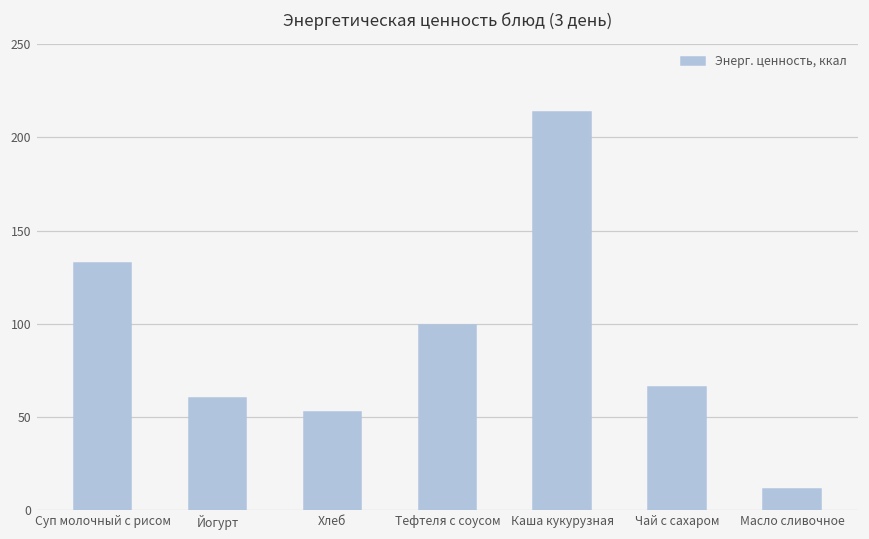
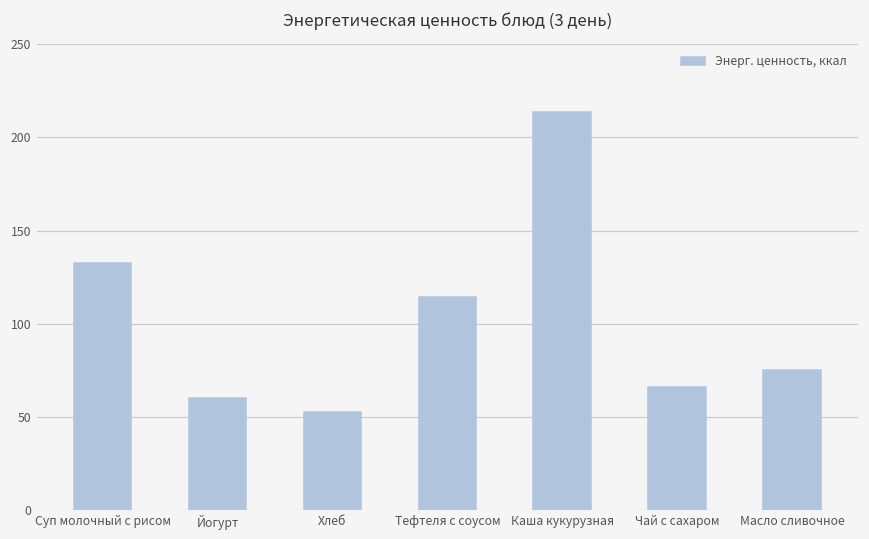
Тефтеля с соусом: 99 -> 114
Масло сливочное: 11 -> 75
